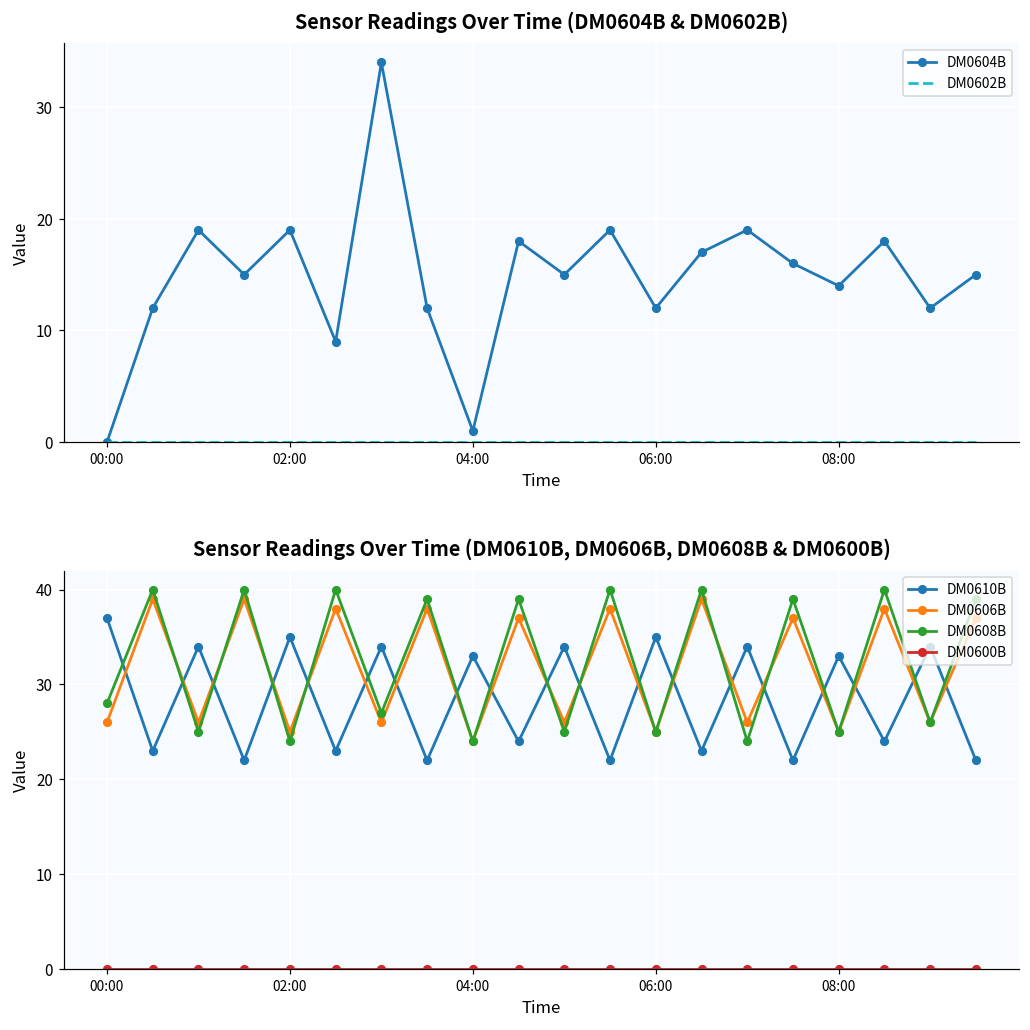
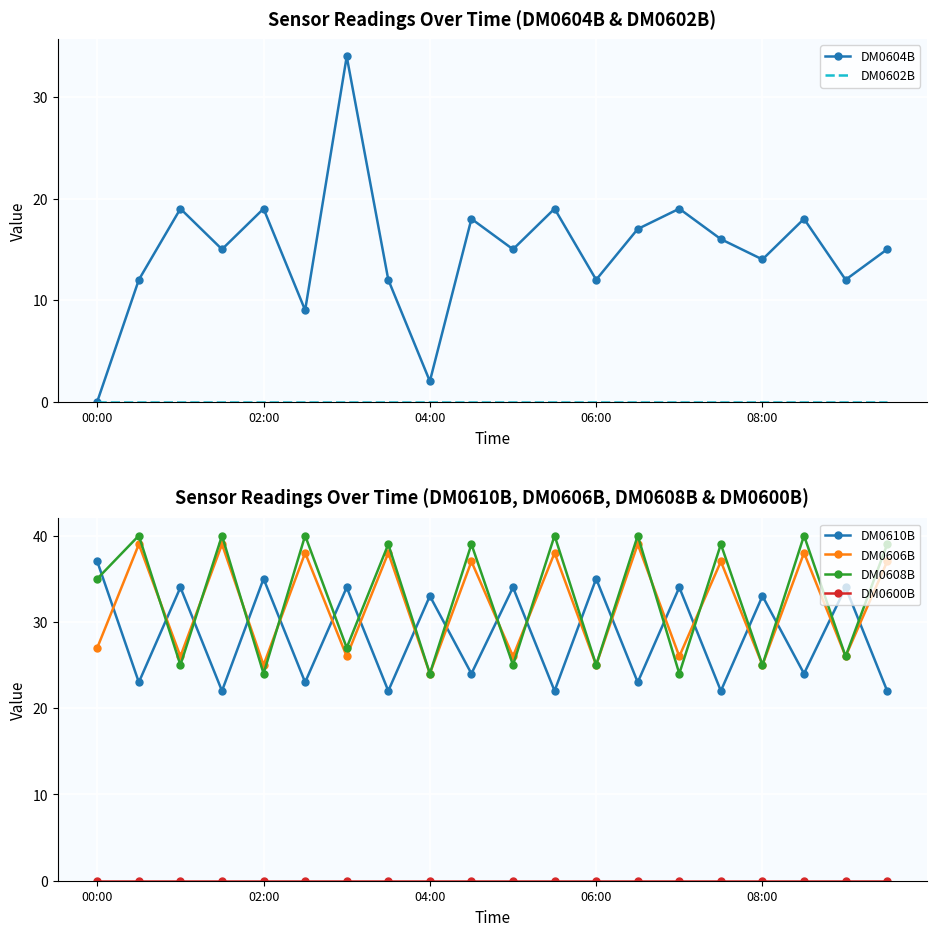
Sensor Readings Over Time (DM0604B & DM0602B), DM0604B, 04:00: 1 -> 2
Sensor Readings Over Time (DM0610B, DM0606B, DM0608B & DM0600B), DM0606B, 00:00: 26 -> 27
Sensor Readings Over Time (DM0610B, DM0606B, DM0608B & DM0600B), DM0608B, 00:00: 28 -> 35
